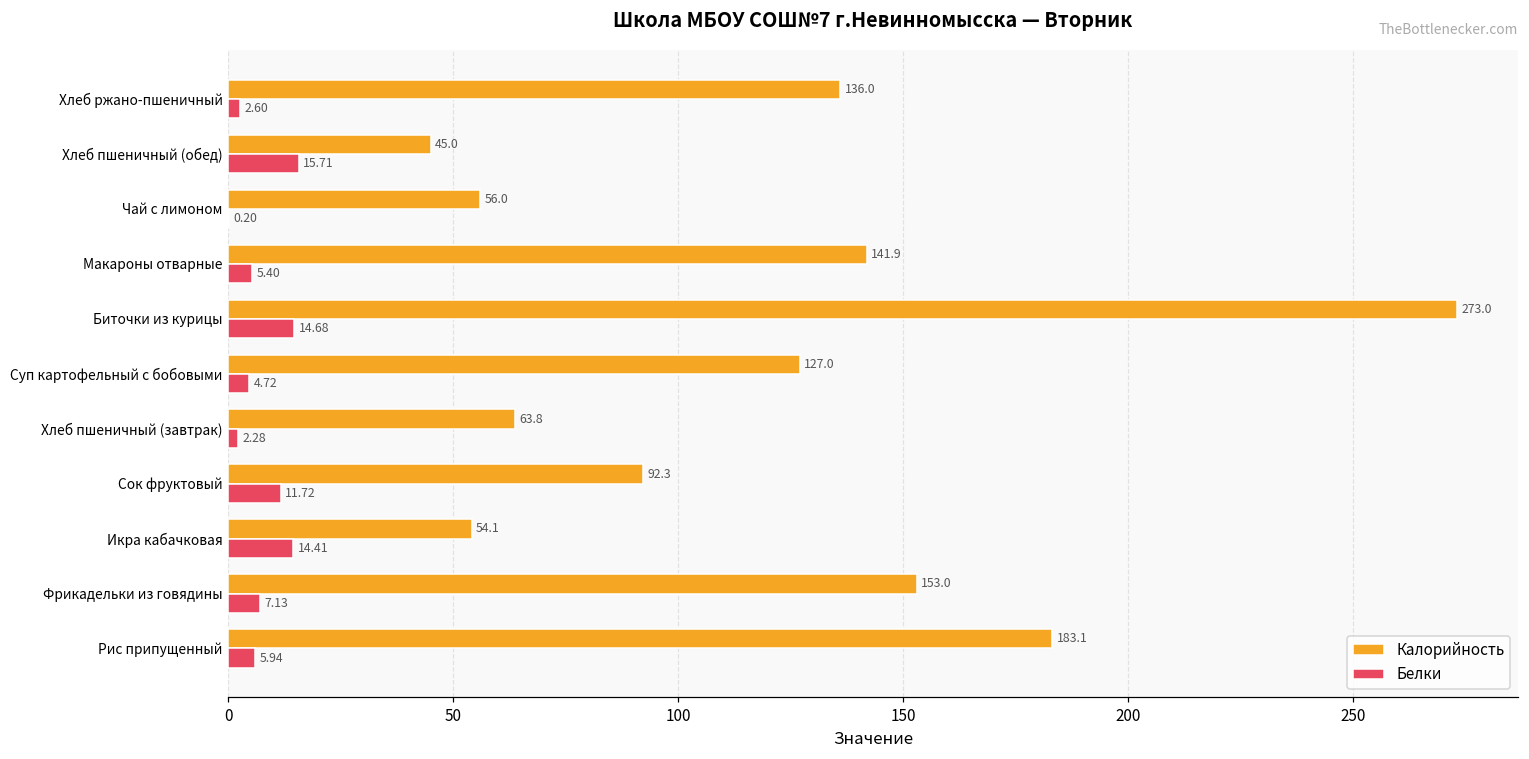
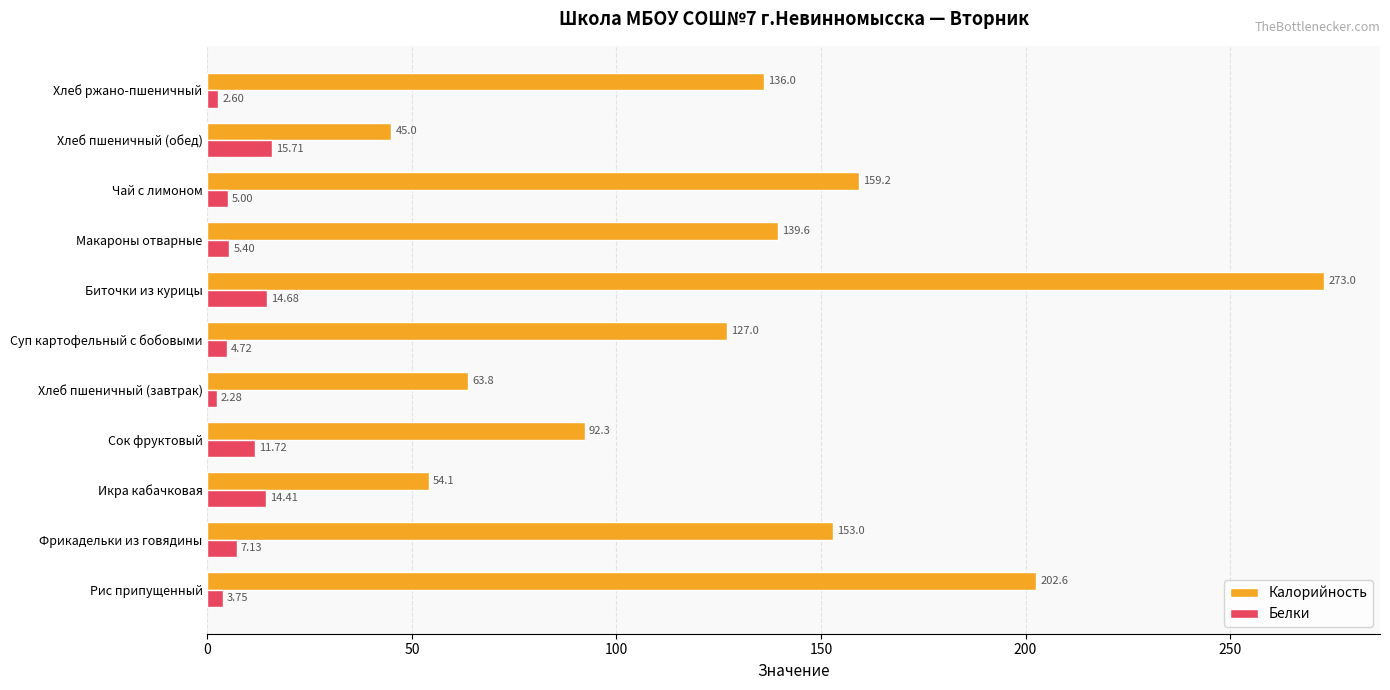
Калорийность, Чай с лимоном: 56.0 -> 159.2
Белки, Чай с лимоном: 0.20 -> 5.00
Калорийность, Макароны отварные: 141.9 -> 139.6
Калорийность, Рис припущенный: 183.1 -> 202.6
Белки, Рис припущенный: 5.94 -> 3.75
